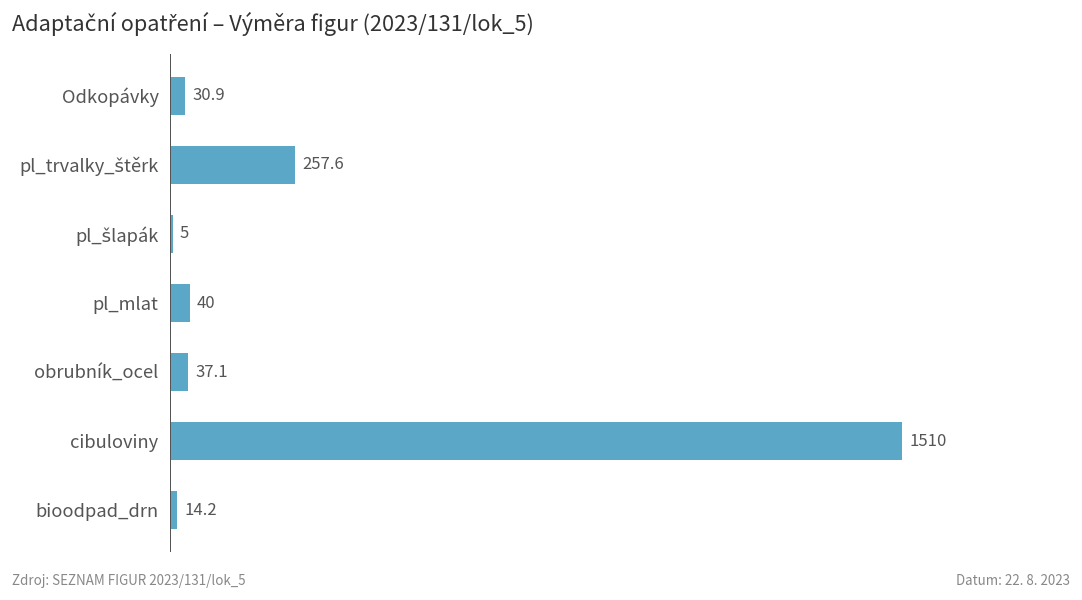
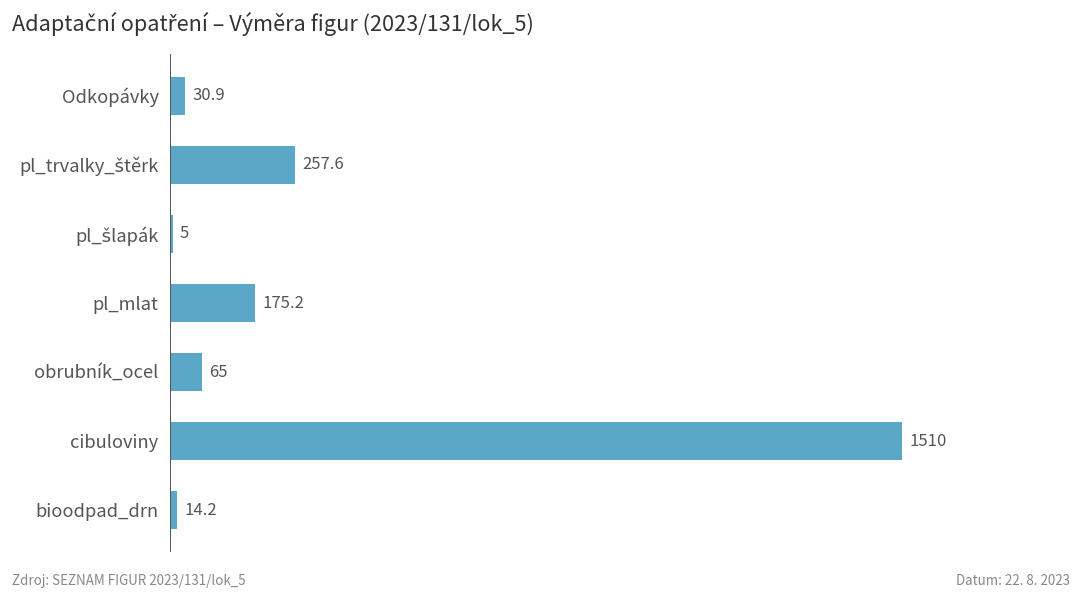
pl_mlat: 40 -> 175.2
obrubník_ocel: 37.1 -> 65
